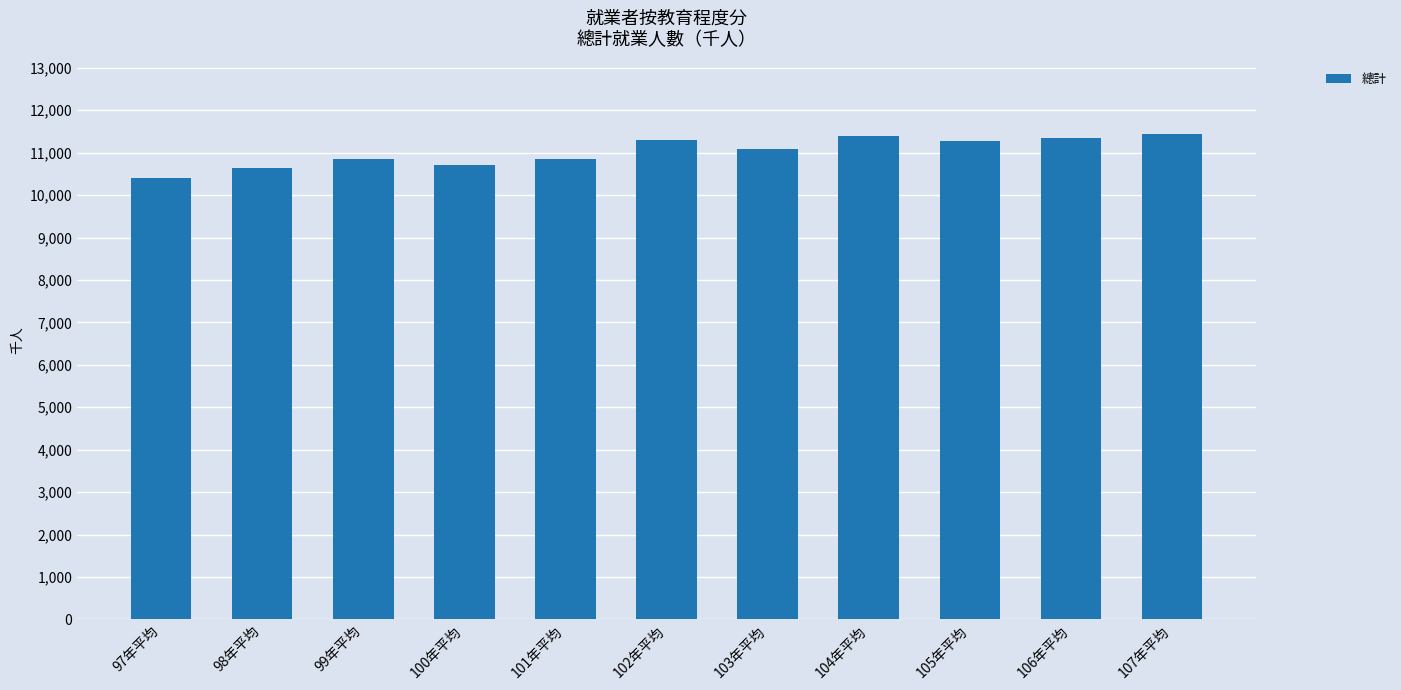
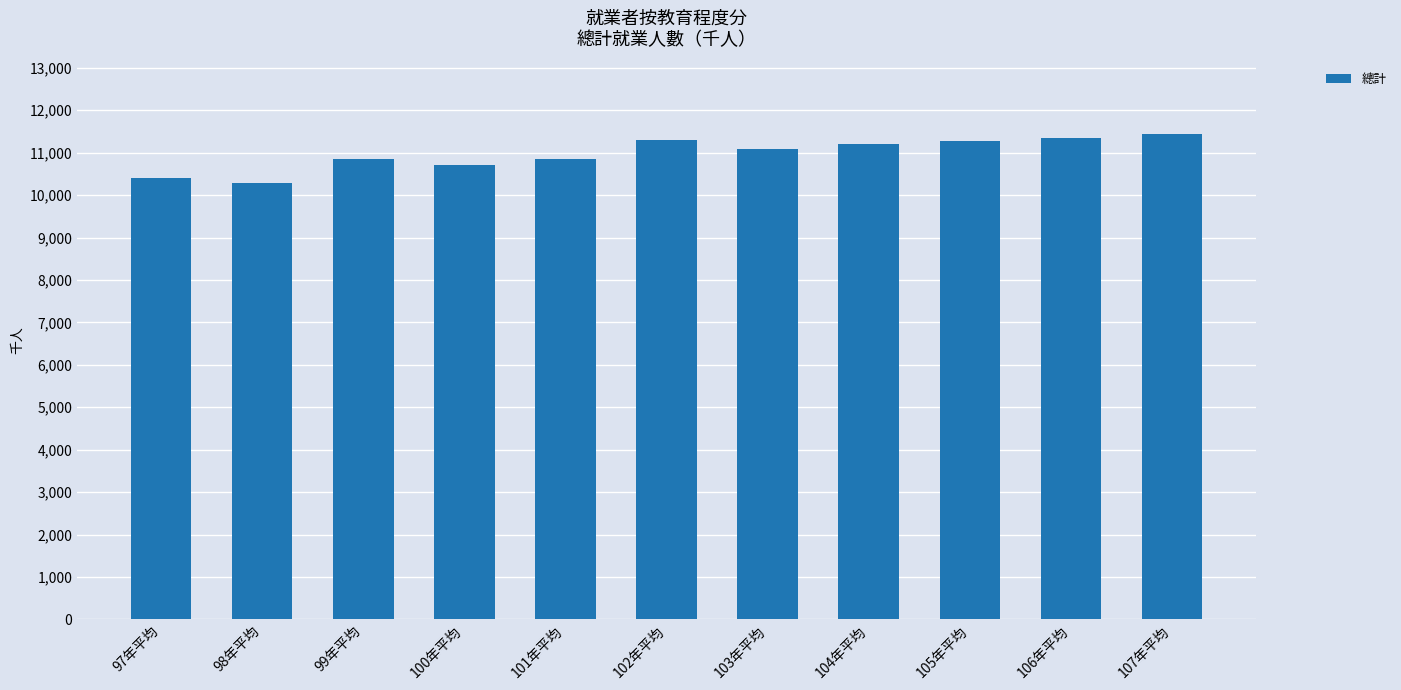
98年平均: 10,600 -> 10,300
104年平均: 11,400 -> 11,200
